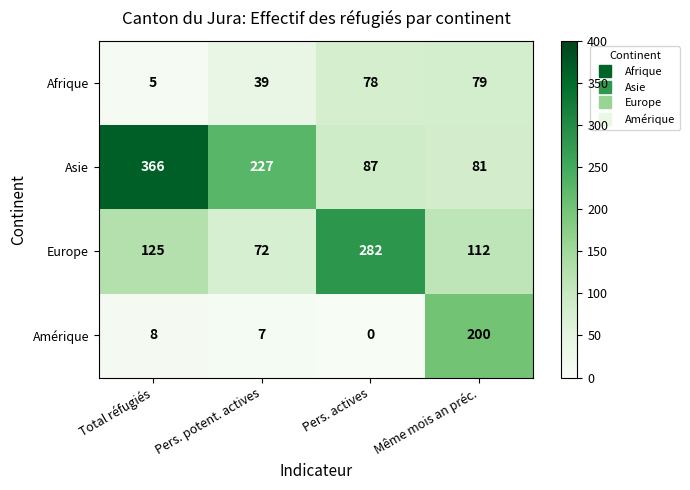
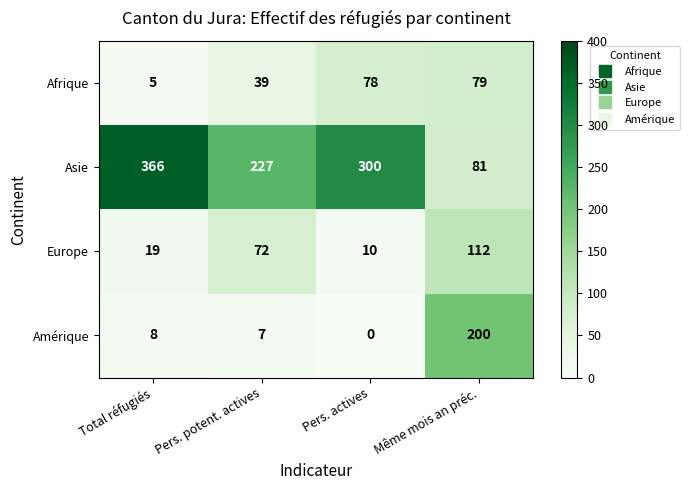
Asie, Pers. actives: 87 -> 300
Europe, Total réfugiés: 125 -> 19
Europe, Pers. actives: 282 -> 10
